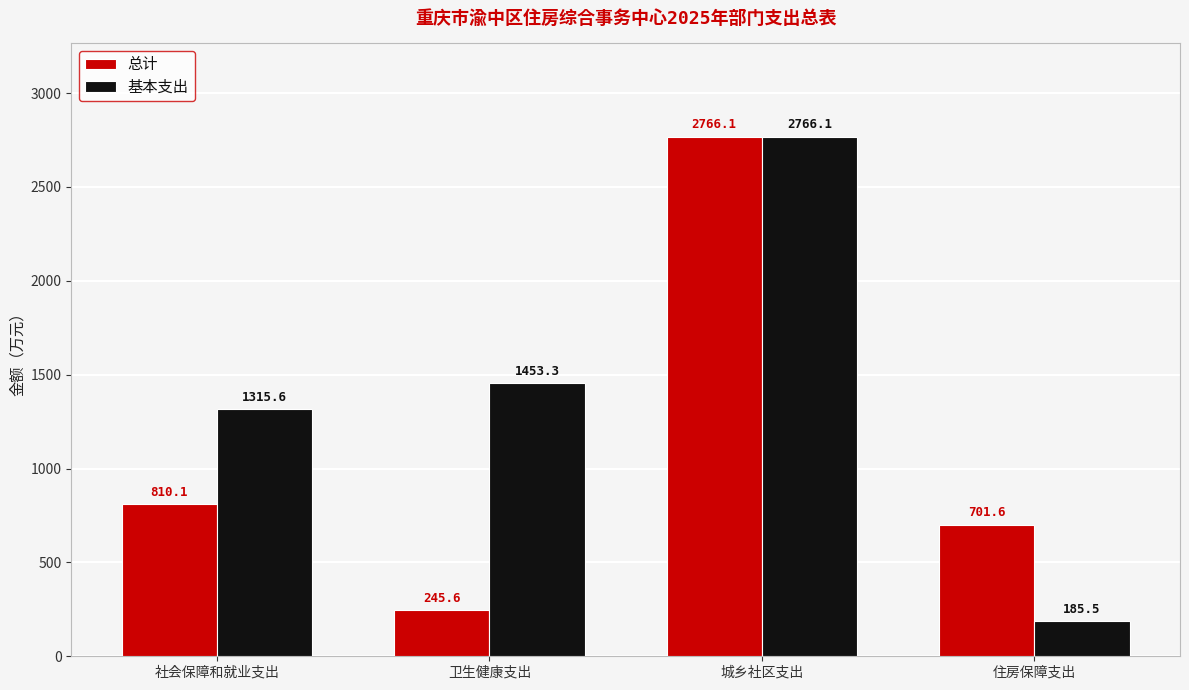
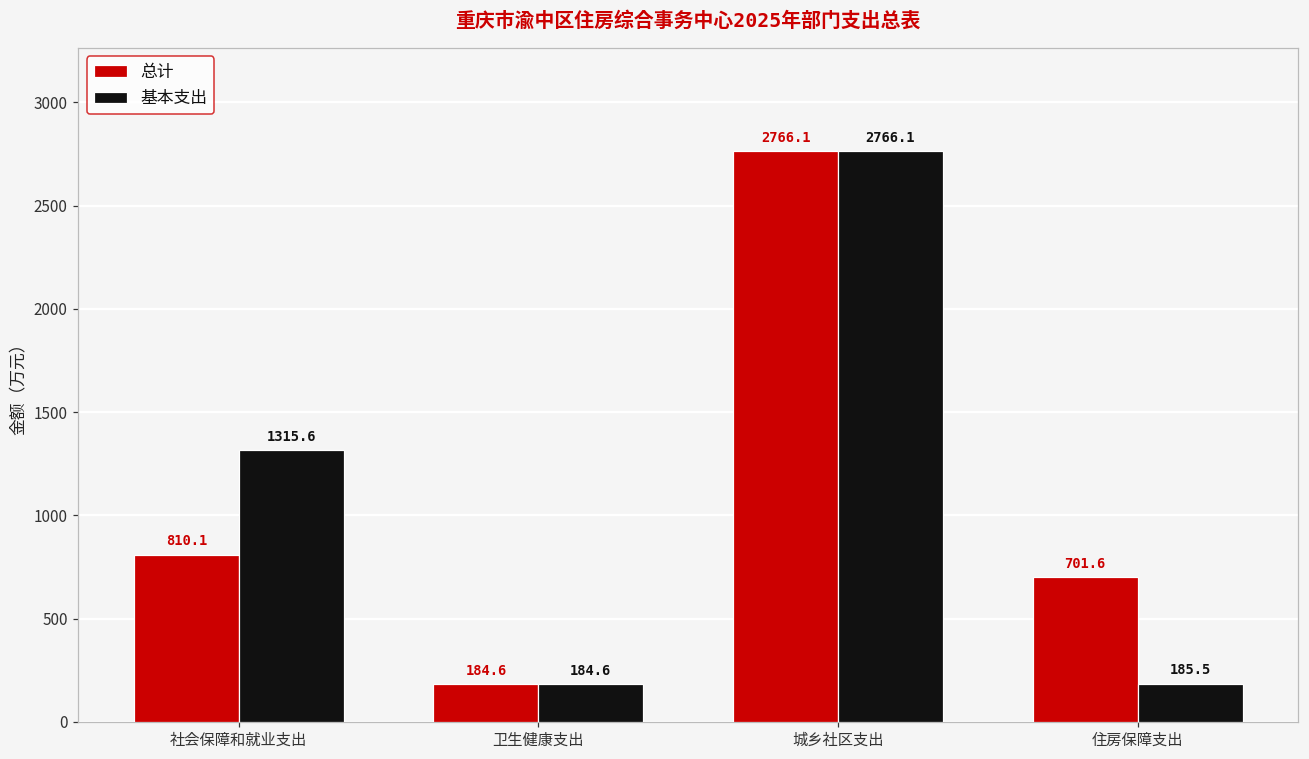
总计, 卫生健康支出: 245.6 -> 184.6
基本支出, 卫生健康支出: 1453.3 -> 184.6
